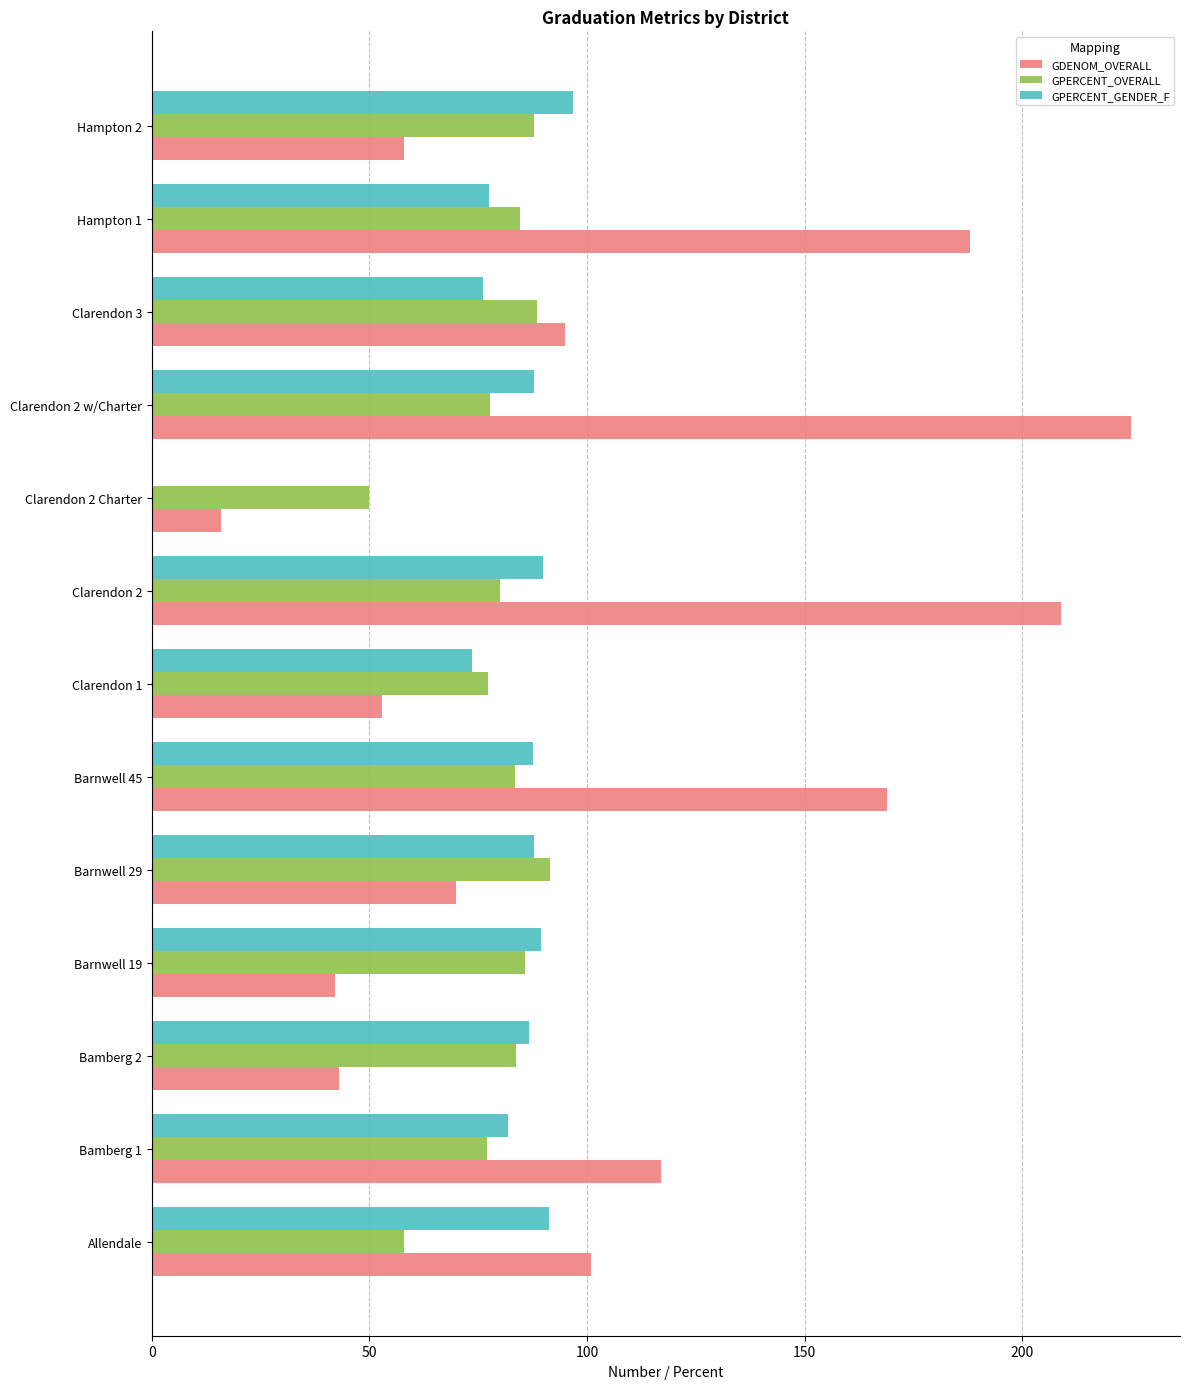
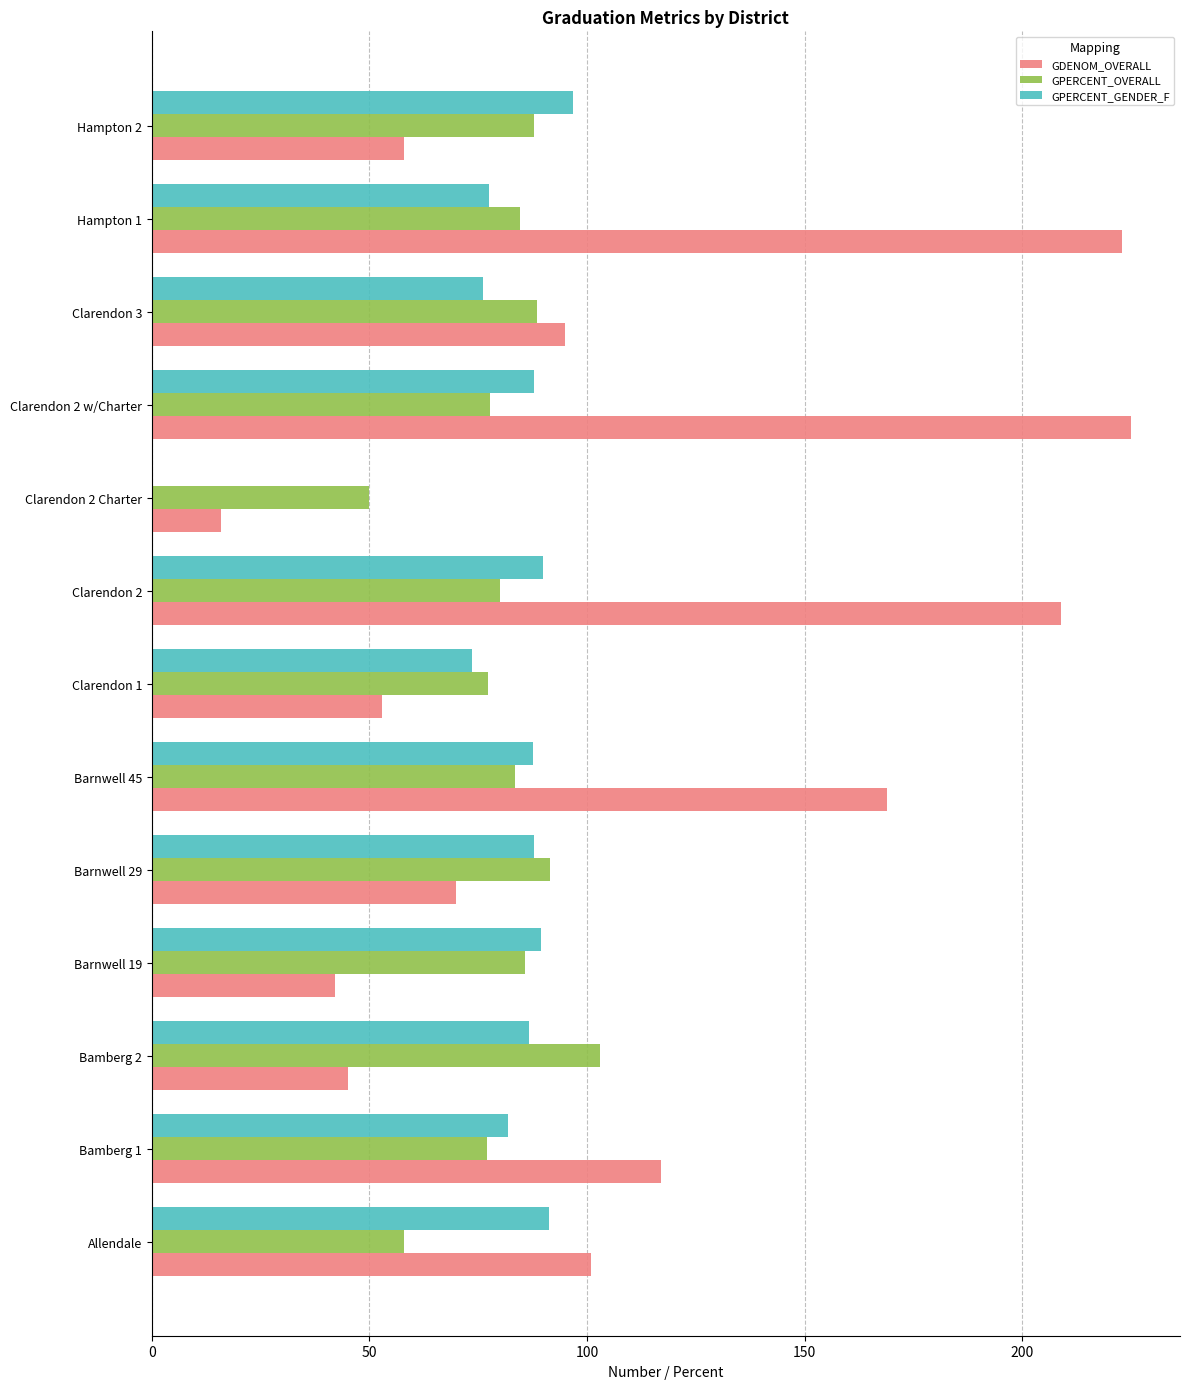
GDENOM_OVERALL, Hampton 1: 188 -> 223
GPERCENT_OVERALL, Bamberg 2: 84 -> 103
GDENOM_OVERALL, Bamberg 2: 43 -> 45
